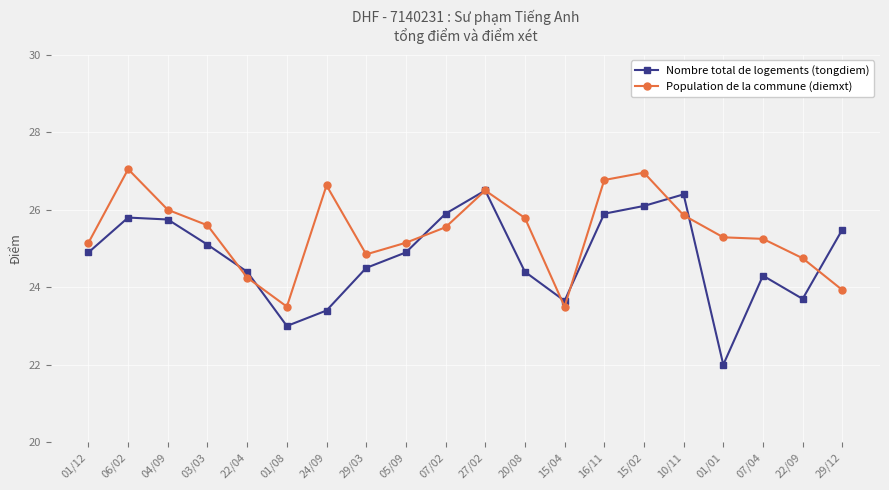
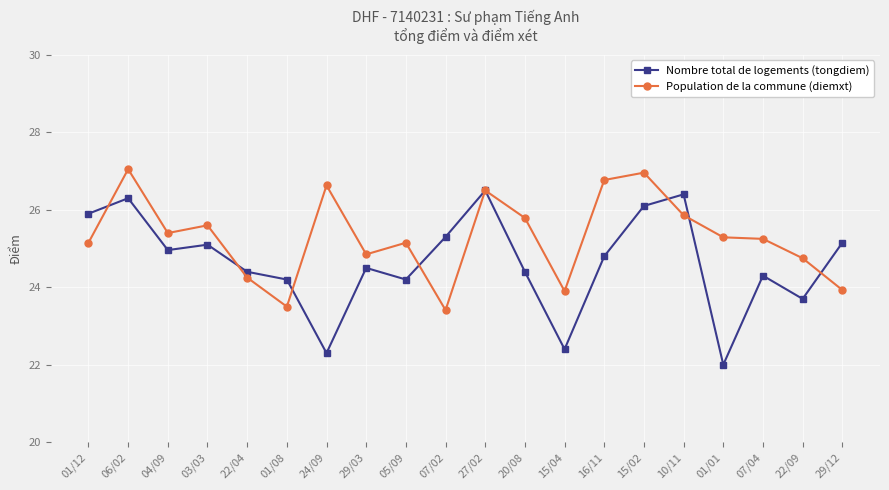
Nombre total de logements (tongdiem), 01/12: 24.9 -> 25.9
Nombre total de logements (tongdiem), 06/02: 25.8 -> 26.3
Nombre total de logements (tongdiem), 04/09: 25.8 -> 25.0
Population de la commune (diemxt), 04/09: 26.0 -> 25.4
Nombre total de logements (tongdiem), 01/08: 23.0 -> 24.2
Nombre total de logements (tongdiem), 24/09: 23.4 -> 22.3
Nombre total de logements (tongdiem), 05/09: 24.9 -> 24.2
Nombre total de logements (tongdiem), 07/02: 25.9 -> 25.3
Population de la commune (diemxt), 07/02: 25.6 -> 23.4
Nombre total de logements (tongdiem), 15/04: 23.7 -> 22.4
Population de la commune (diemxt), 15/04: 23.5 -> 23.9
Nombre total de logements (tongdiem), 16/11: 25.9 -> 24.8
Nombre total de logements (tongdiem), 29/12: 25.5 -> 25.2
